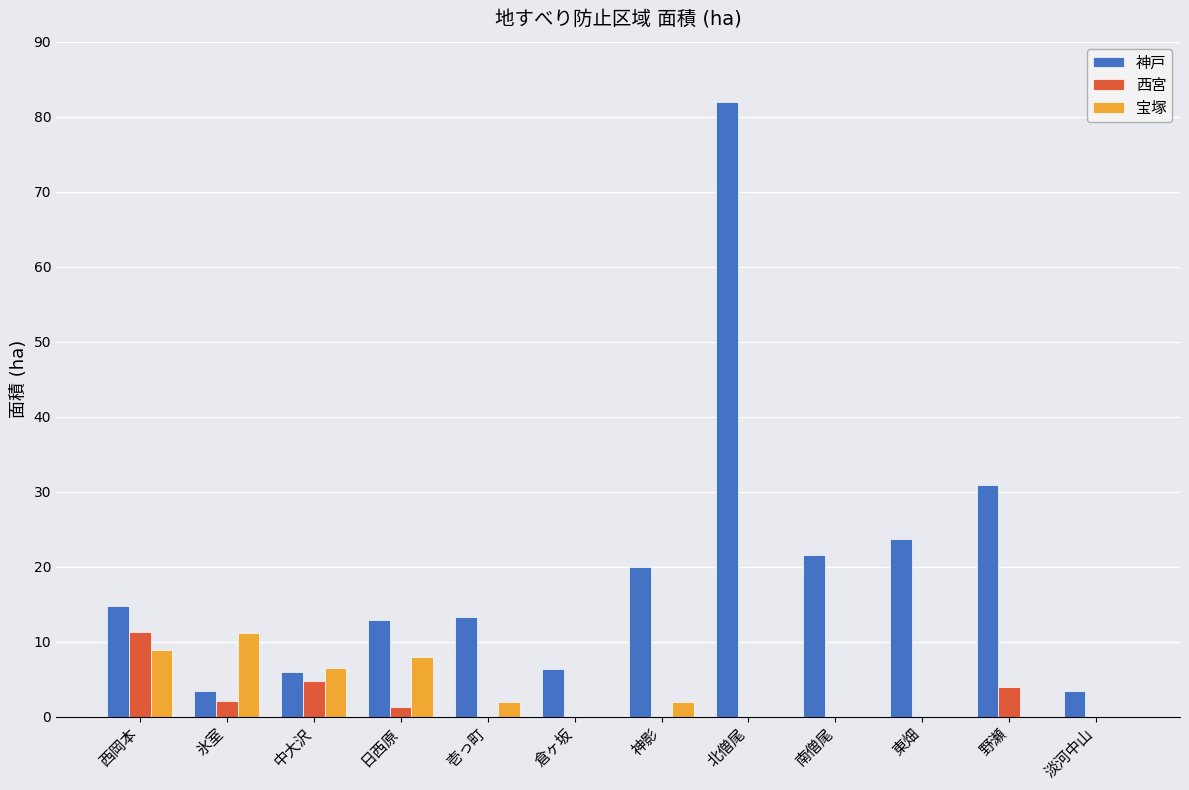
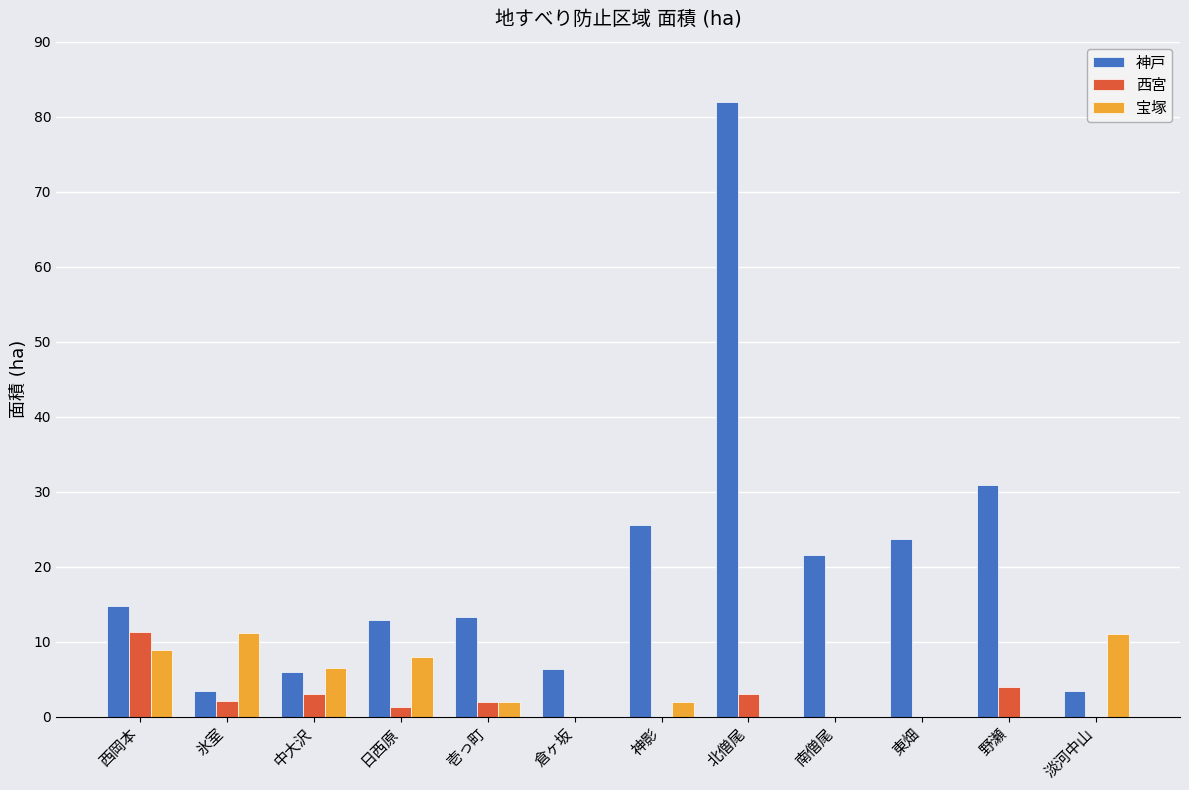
西宮, 中大沢: 5 -> 3
西宮, 壱っ町: 0 -> 2
神戸, 神影: 20 -> 26
西宮, 北僧尾: 0 -> 3
宝塚, 淡河中山: 0 -> 11
